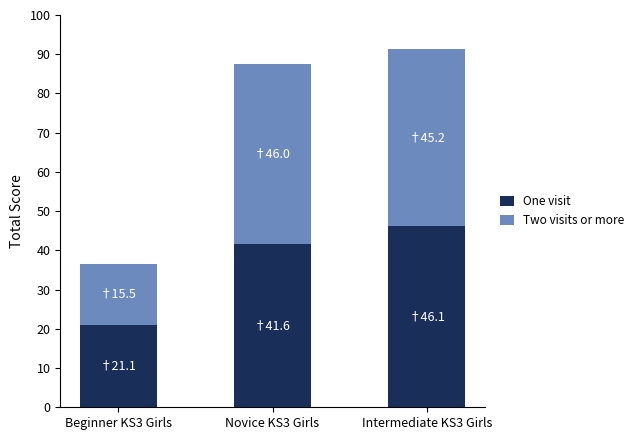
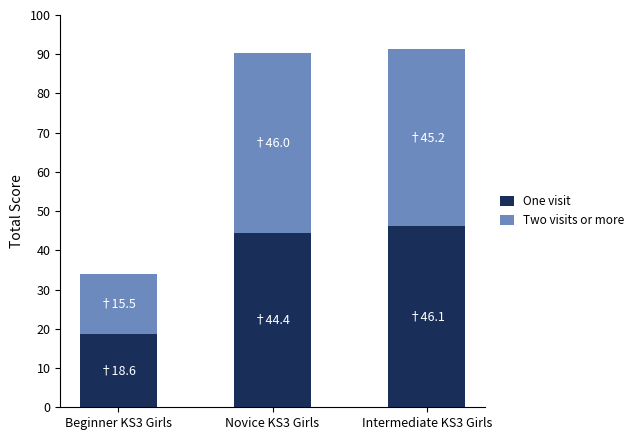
One visit, Beginner KS3 Girls: 21.1 -> 18.6
One visit, Novice KS3 Girls: 41.6 -> 44.4
